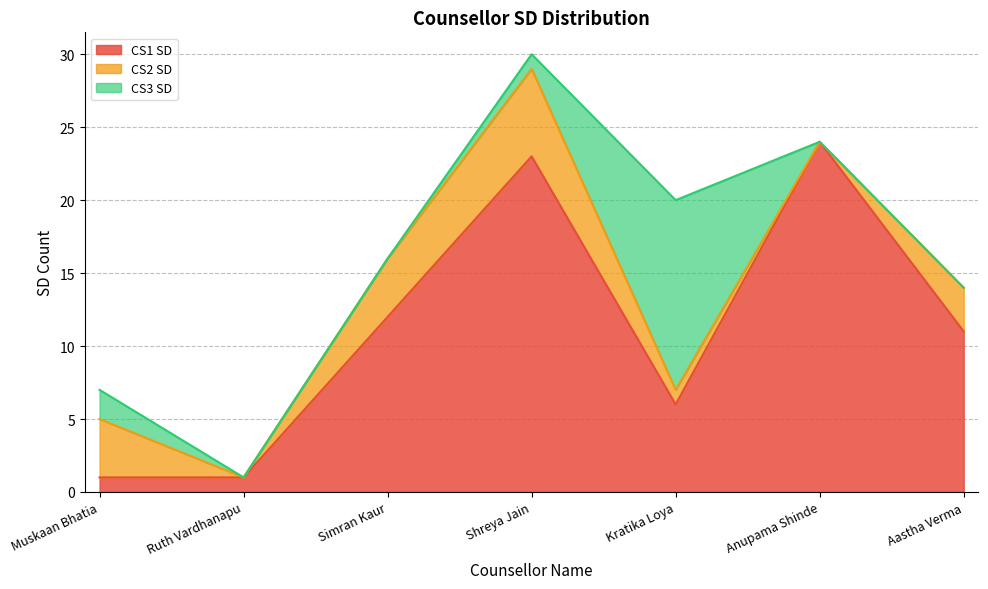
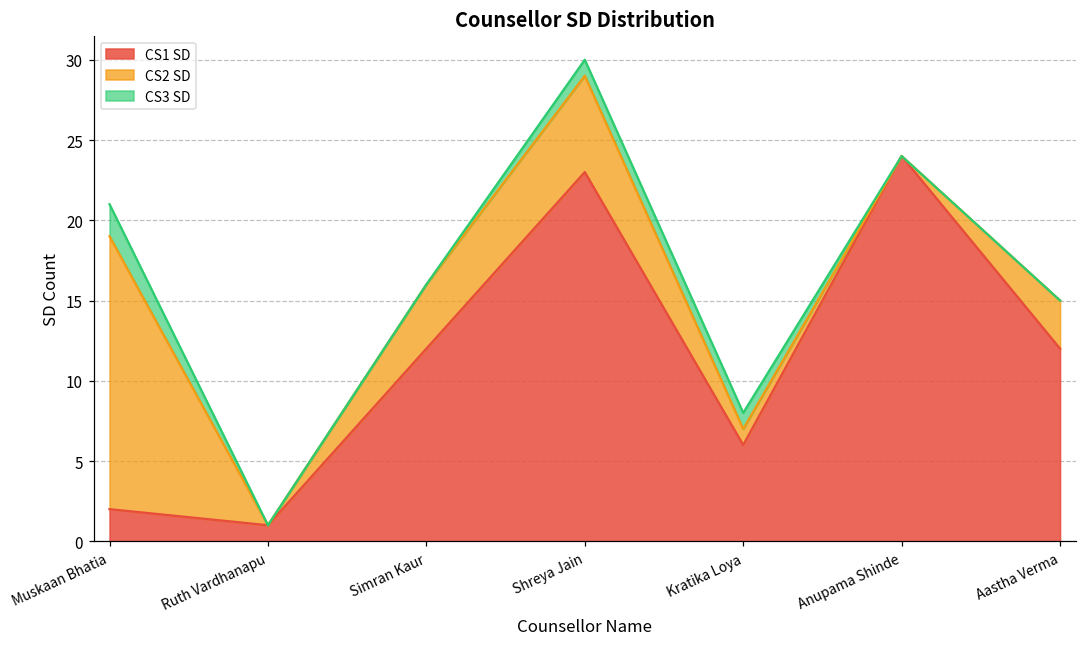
CS1 SD, Muskaan Bhatia: 1 -> 2
CS2 SD, Muskaan Bhatia: 4 -> 17
CS3 SD, Kratika Loya: 13 -> 1
CS1 SD, Aastha Verma: 11 -> 12
